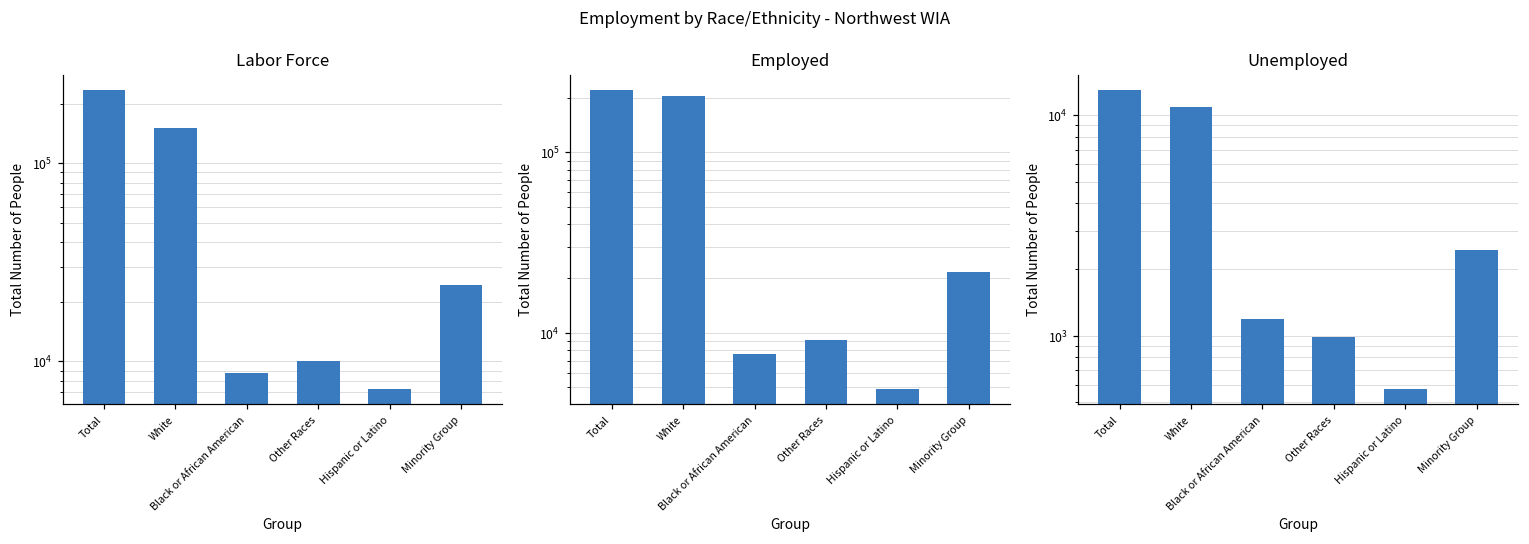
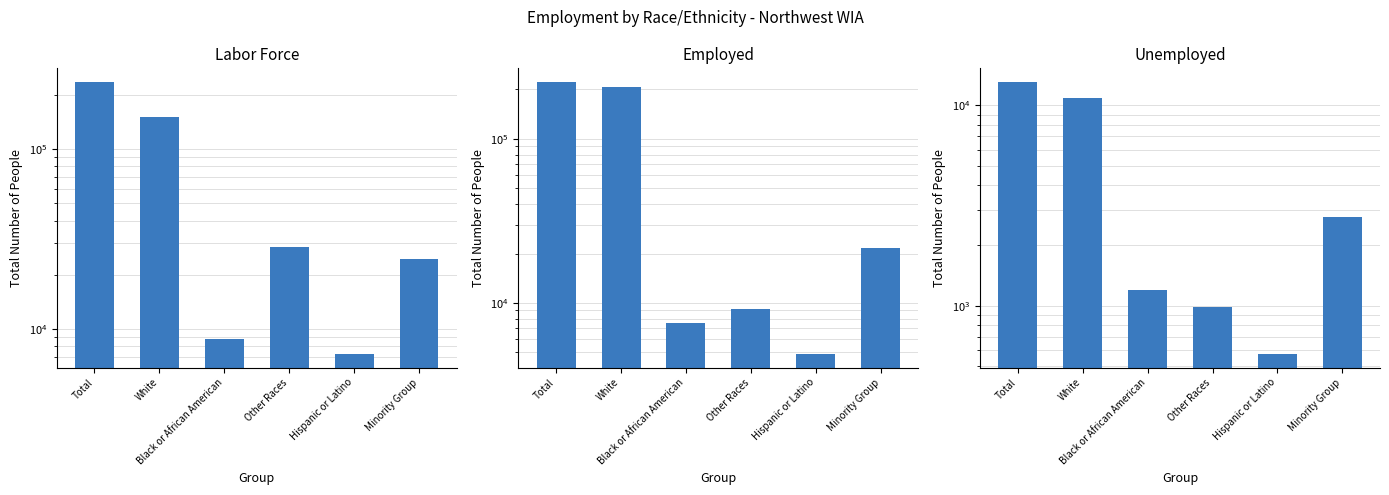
Labor Force, Other Races: 10000 -> 28000
Unemployed, Minority Group: 2400 -> 2800
